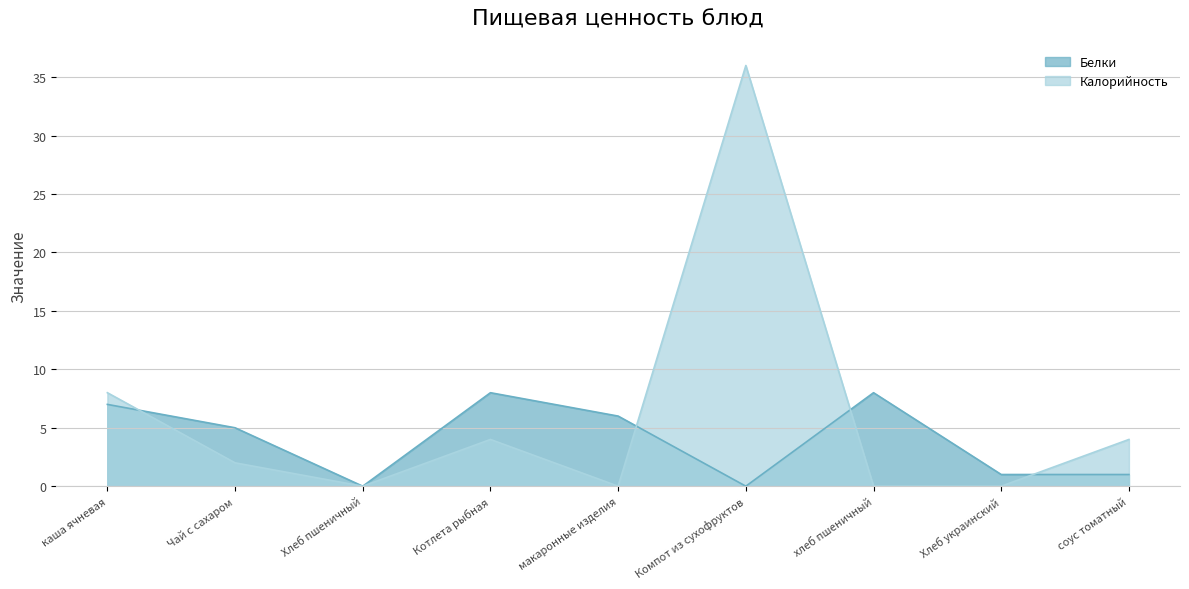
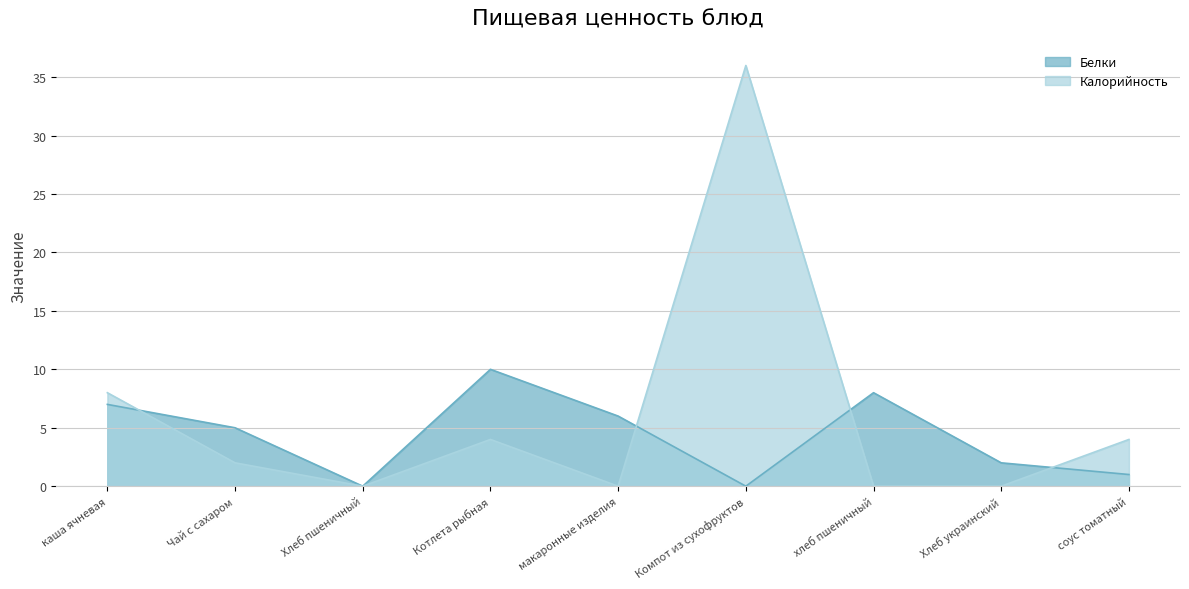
Белки, Котлета рыбная: 8 -> 10
Белки, Хлеб украинский: 1 -> 2
